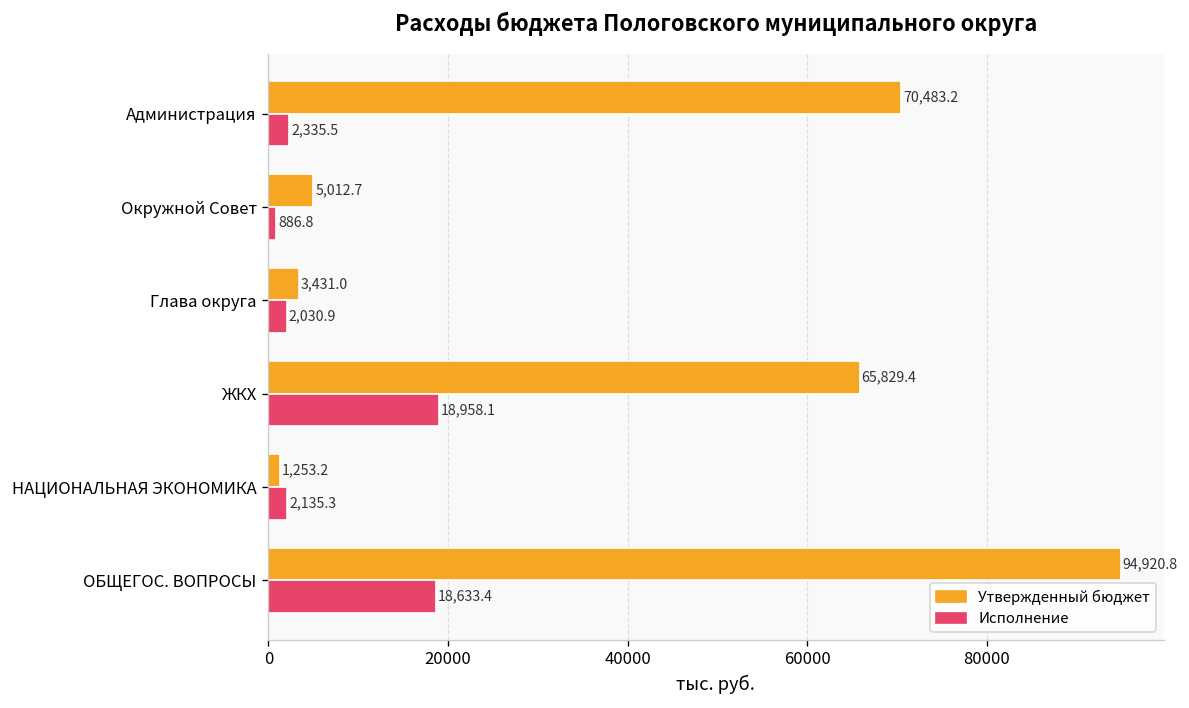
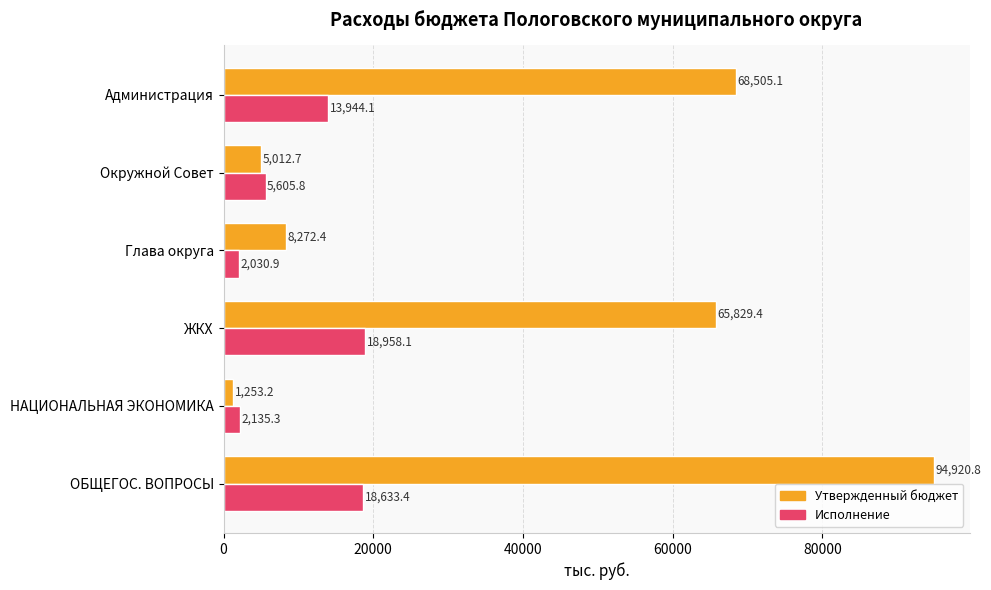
Утвержденный бюджет, Администрация: 70,483.2 -> 68,505.1
Исполнение, Администрация: 2,335.5 -> 13,944.1
Исполнение, Окружной Совет: 886.8 -> 5,605.8
Утвержденный бюджет, Глава округа: 3,431.0 -> 8,272.4
